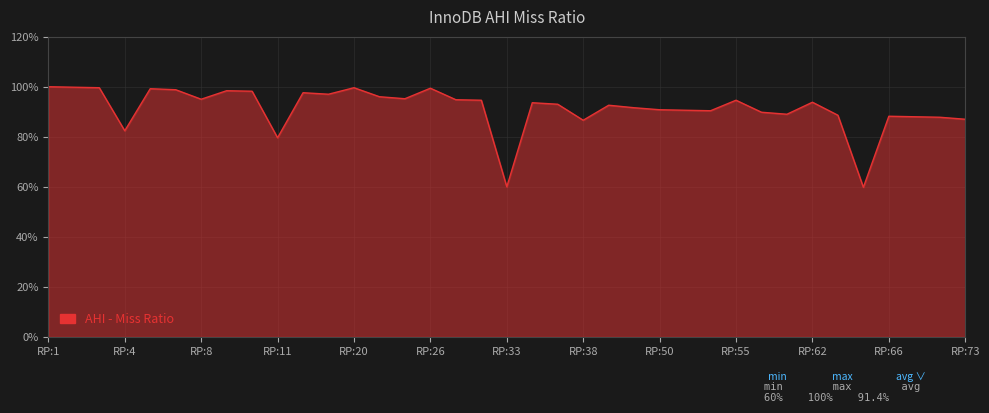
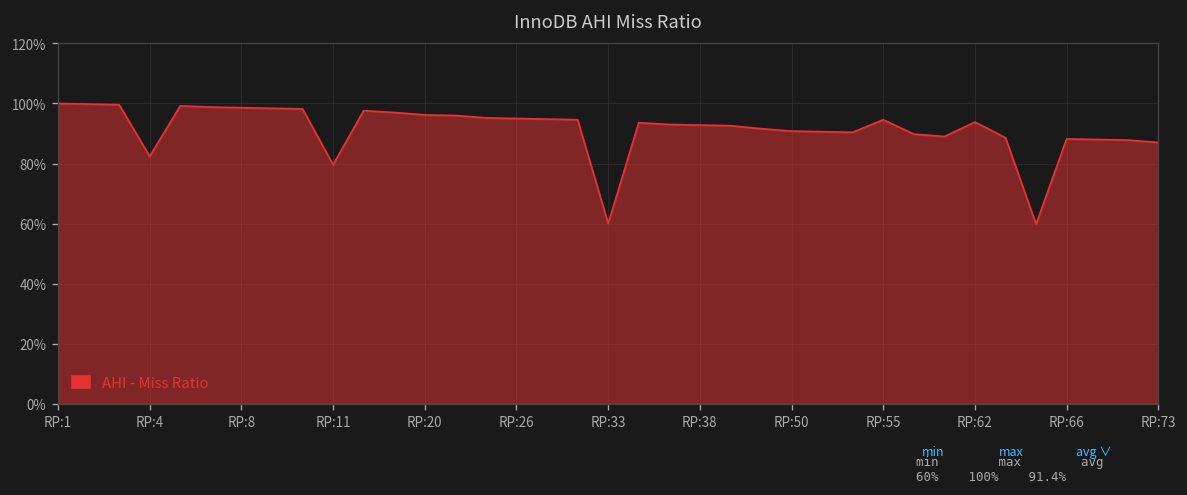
RP:8: 95% -> 99%
RP:20: 100% -> 96%
RP:26: 99% -> 95%
RP:38: 87% -> 93%
